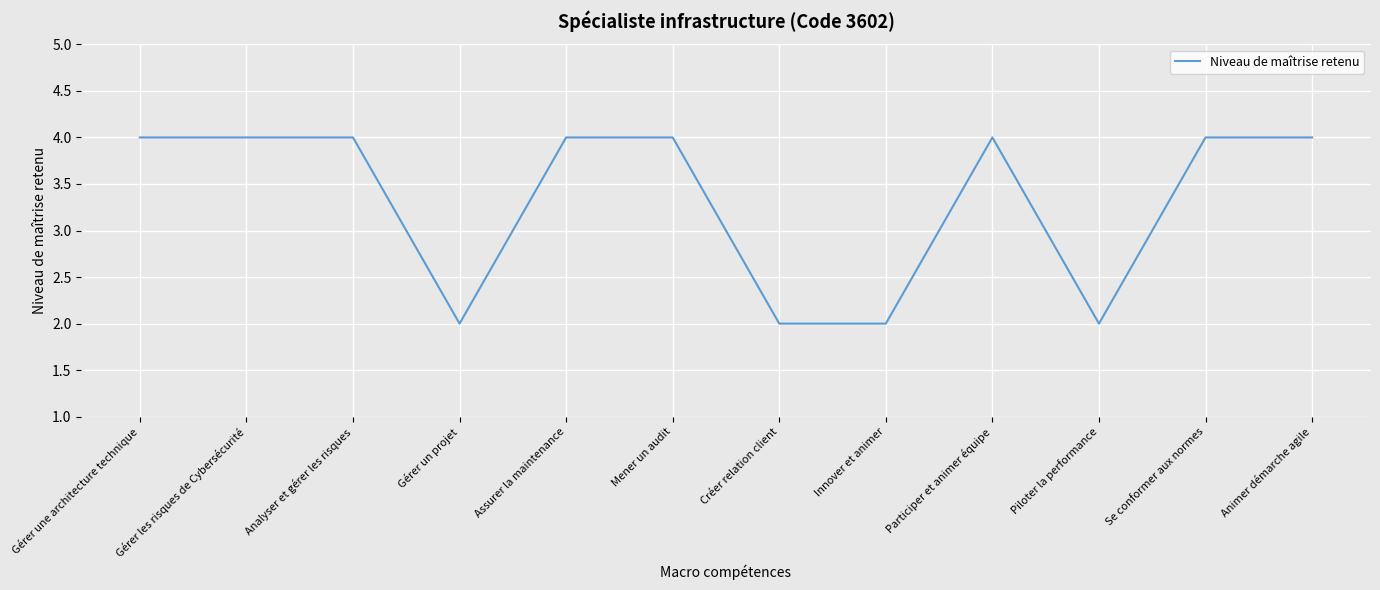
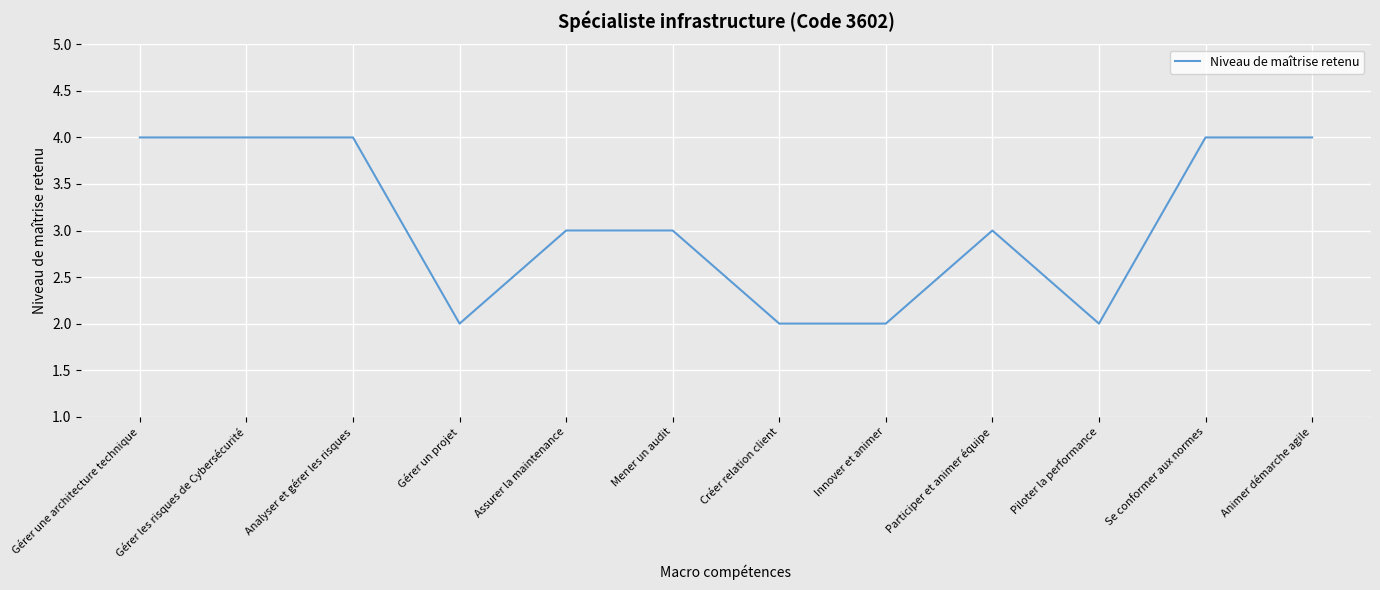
Assurer la maintenance: 4 -> 3
Mener un audit: 4 -> 3
Participer et animer équipe: 4 -> 3
